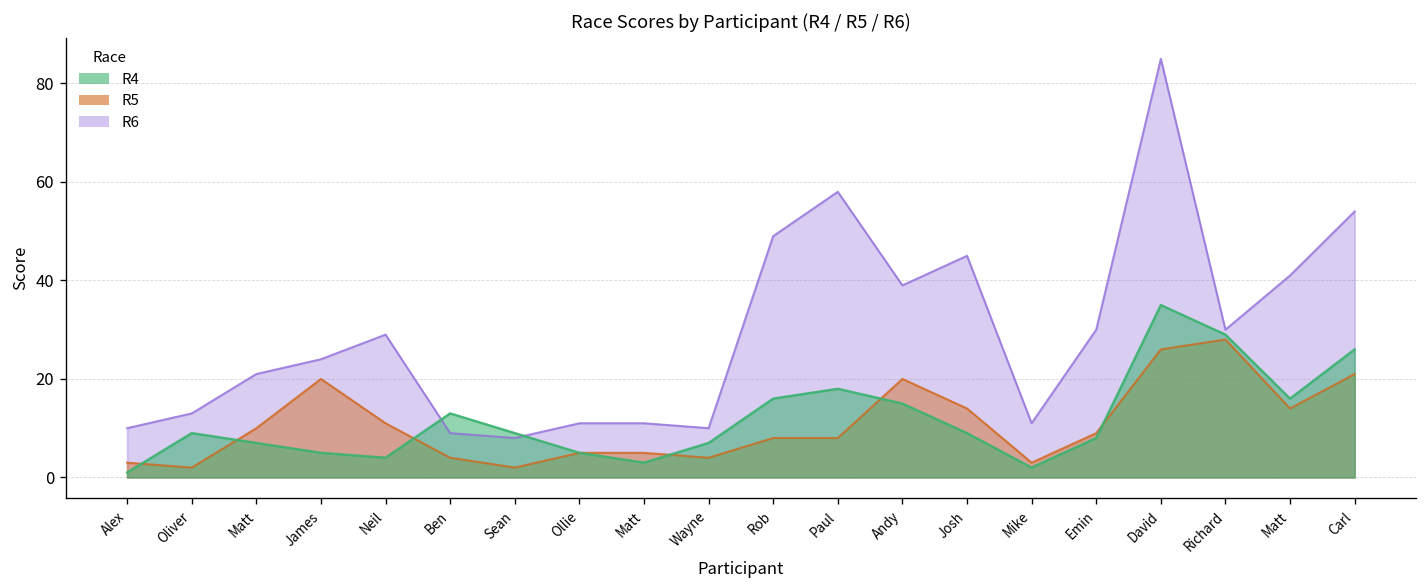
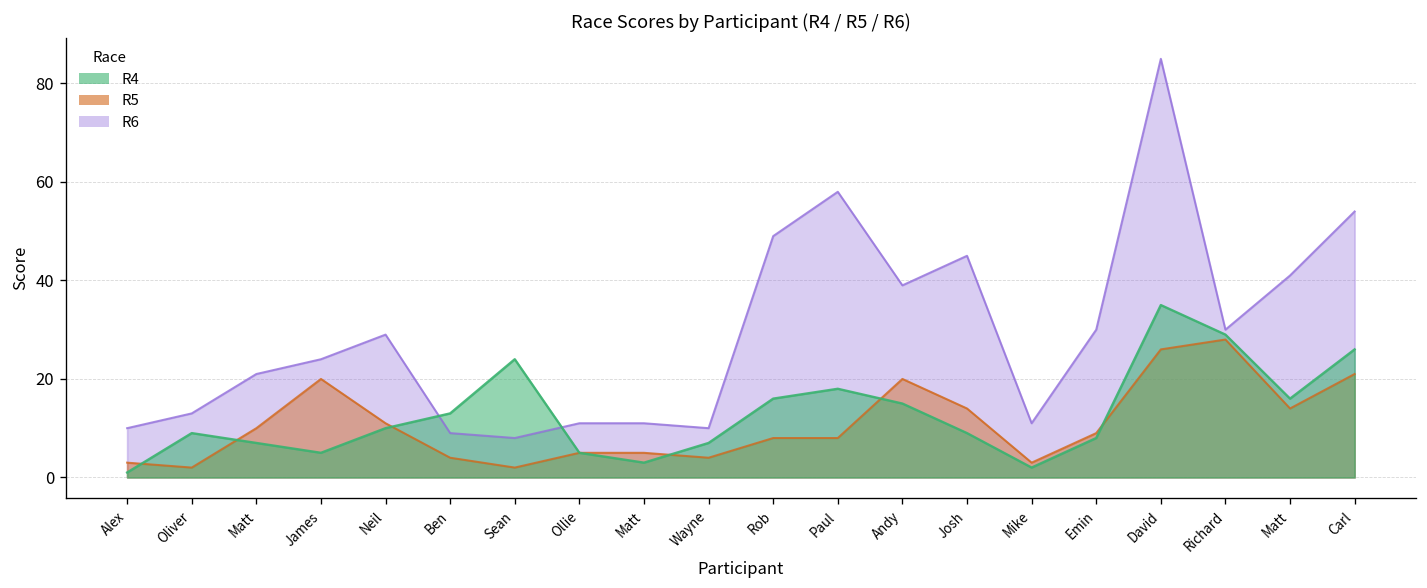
R4, Neil: 4 -> 10
R4, Sean: 9 -> 24
